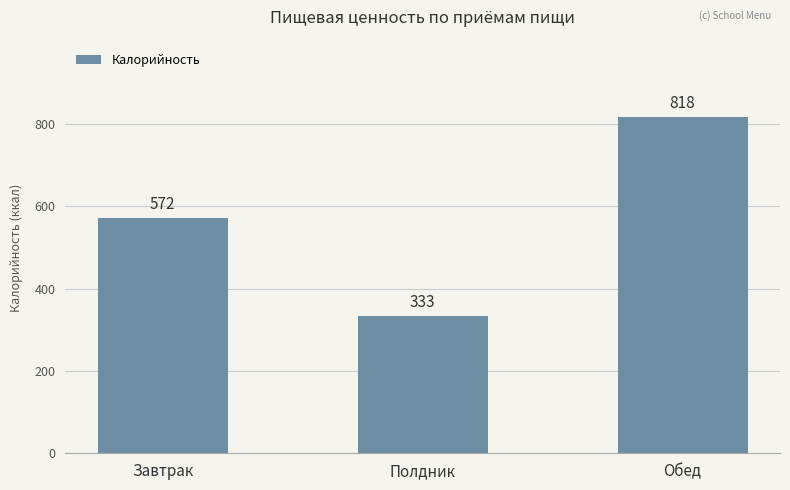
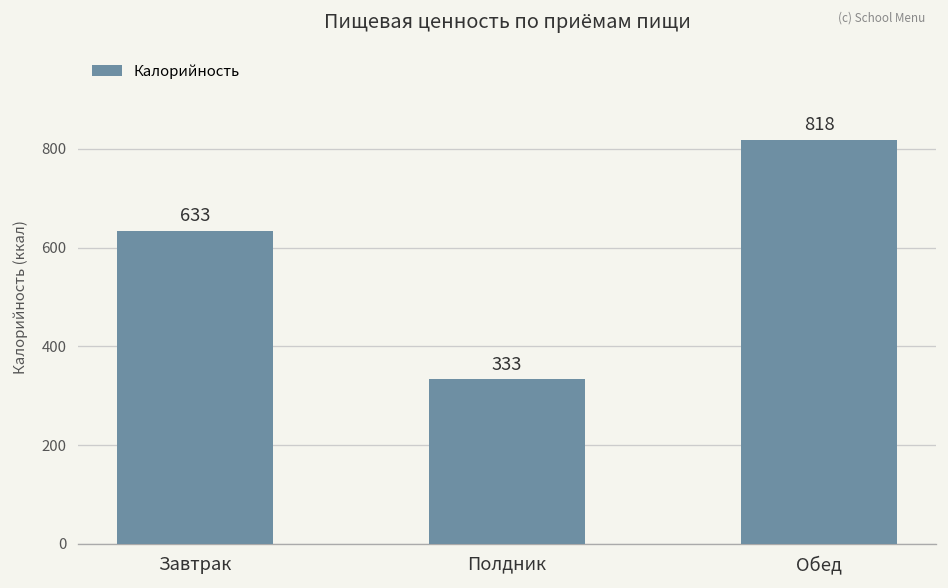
Завтрак: 572 -> 633
